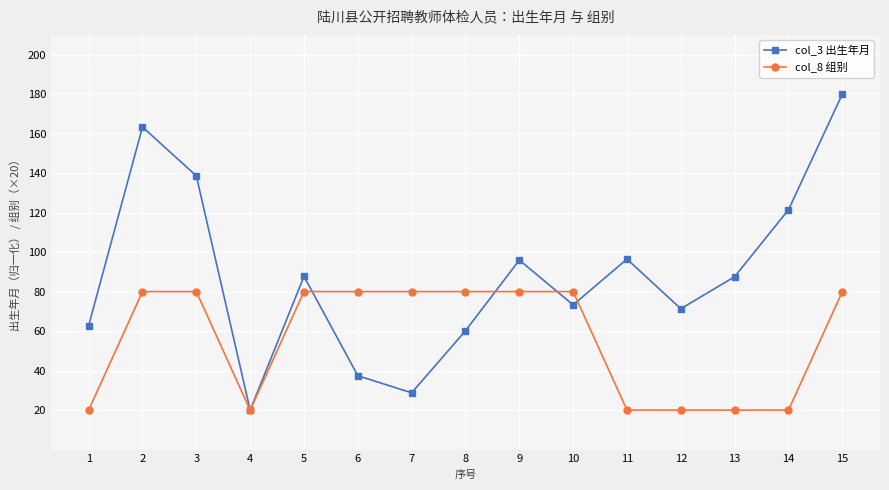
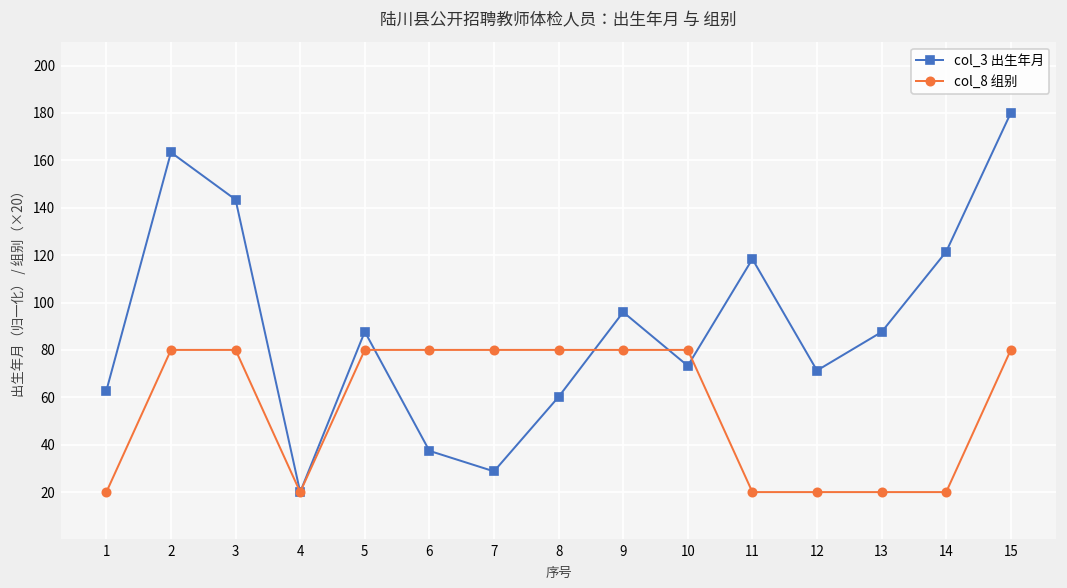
col_3 出生年月, 3: 139 -> 143
col_3 出生年月, 11: 96 -> 118
